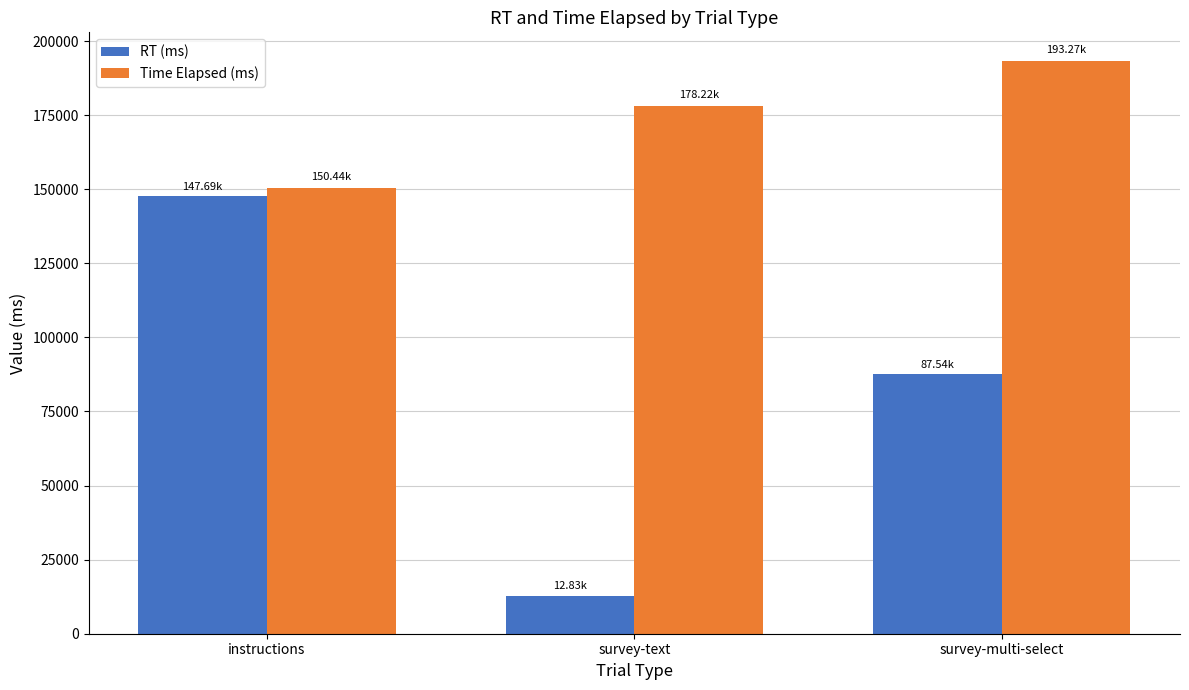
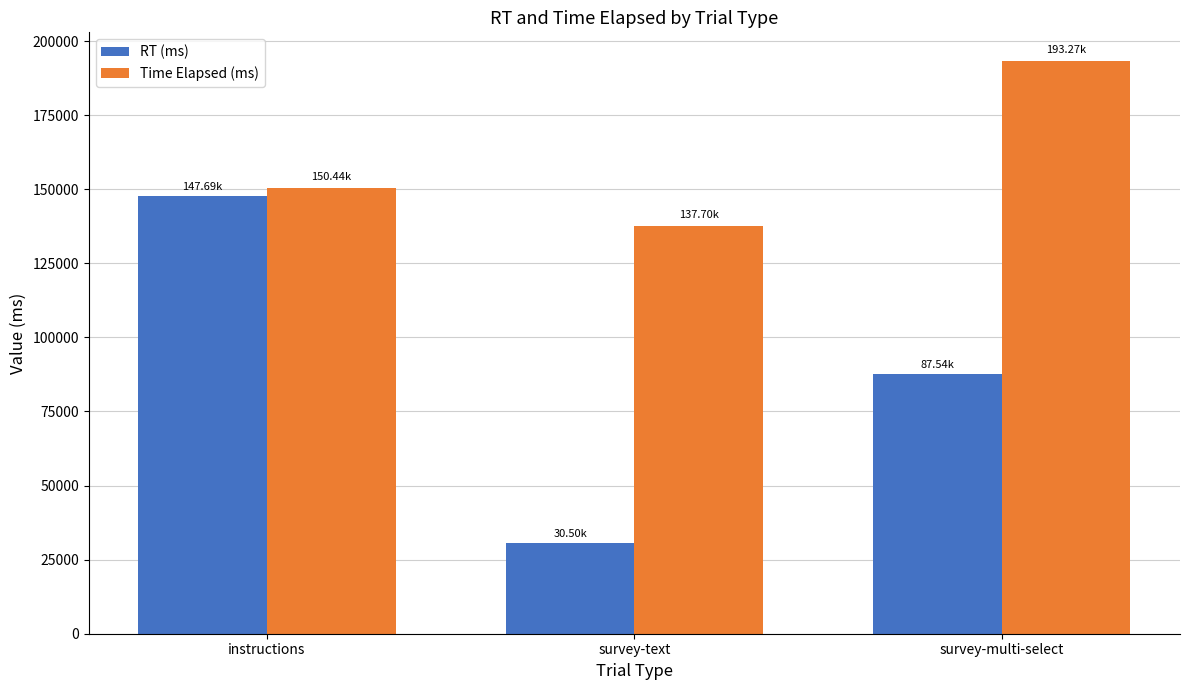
RT (ms), survey-text: 12.83k -> 30.50k
Time Elapsed (ms), survey-text: 178.22k -> 137.70k
